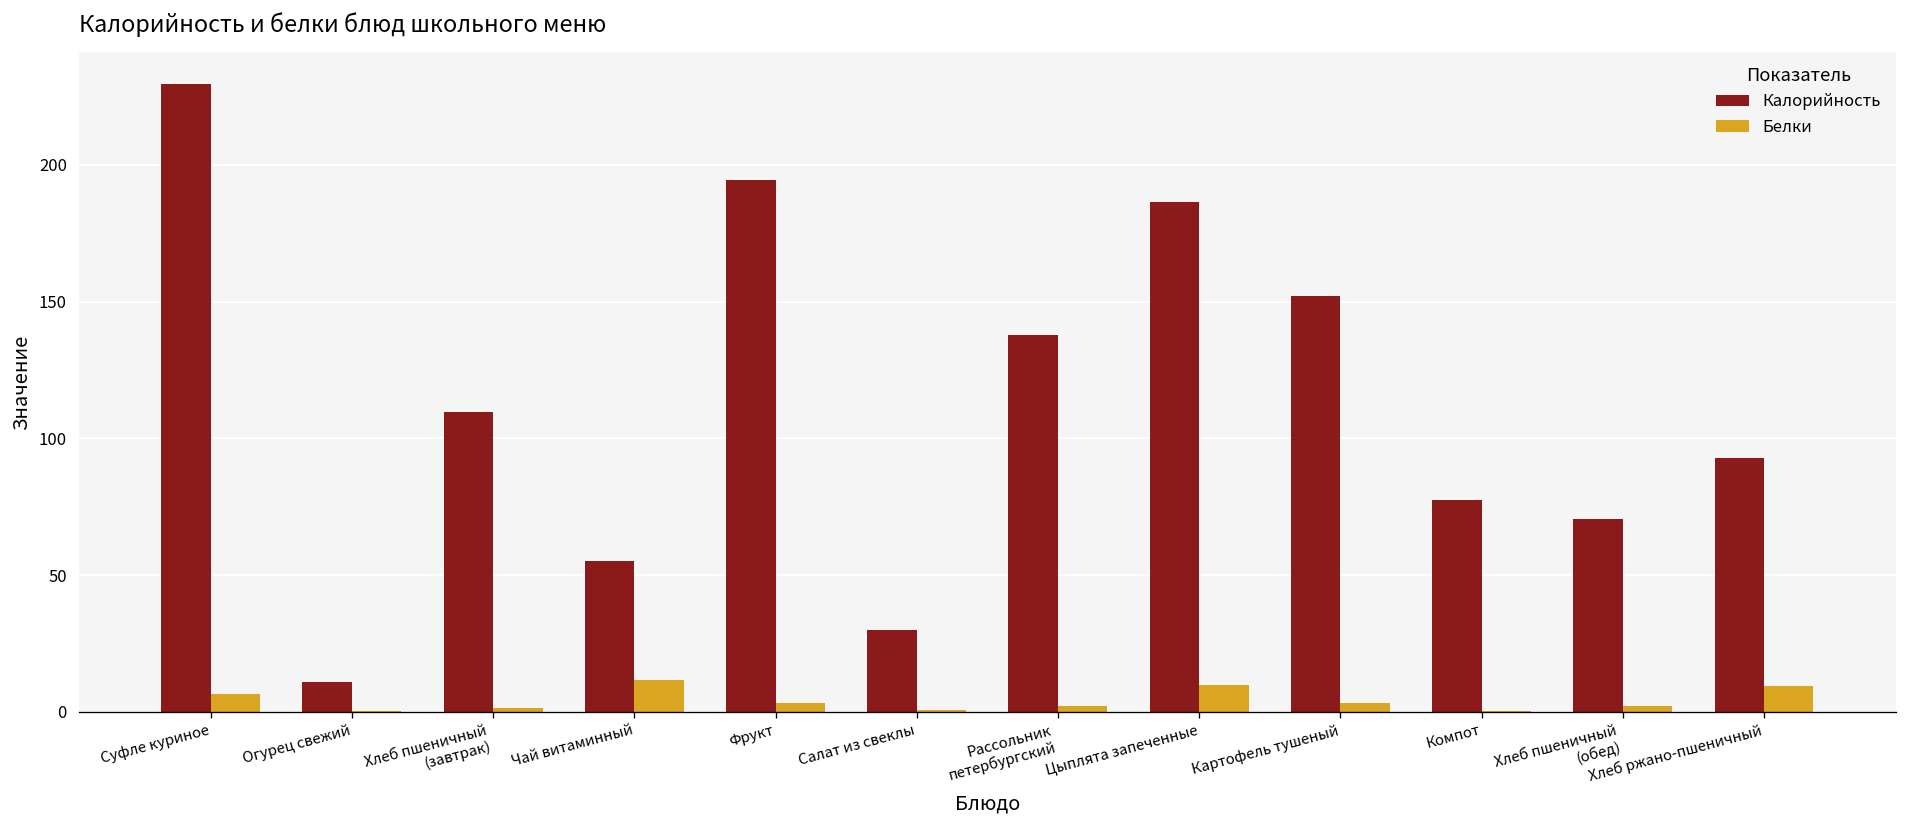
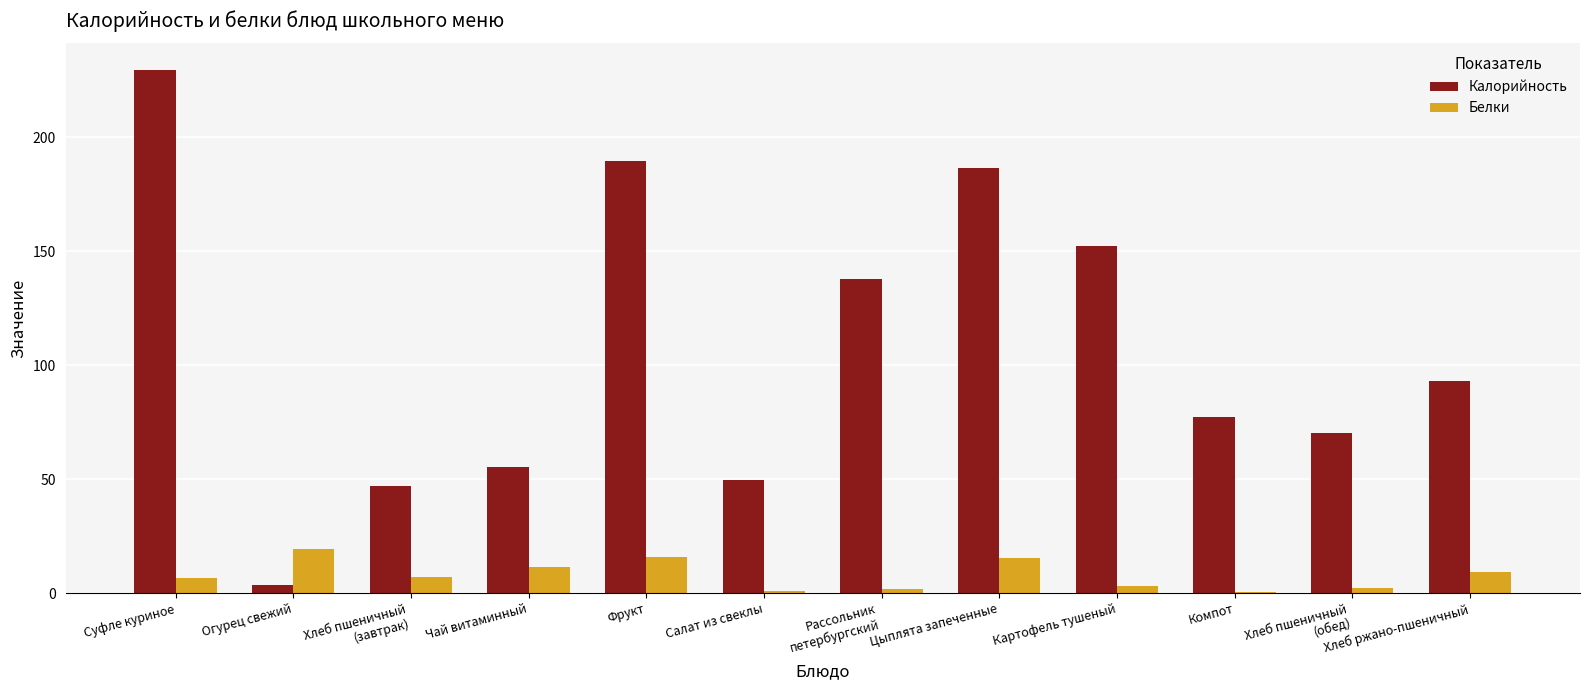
Калорийность, Огурец свежий: 11 -> 3
Белки, Огурец свежий: 0 -> 19
Калорийность, Хлеб пшеничный (завтрак): 109 -> 47
Белки, Хлеб пшеничный (завтрак): 2 -> 7
Калорийность, Фрукт: 195 -> 190
Белки, Фрукт: 3 -> 16
Калорийность, Салат из свеклы: 30 -> 50
Белки, Цыплята запеченные: 10 -> 16
